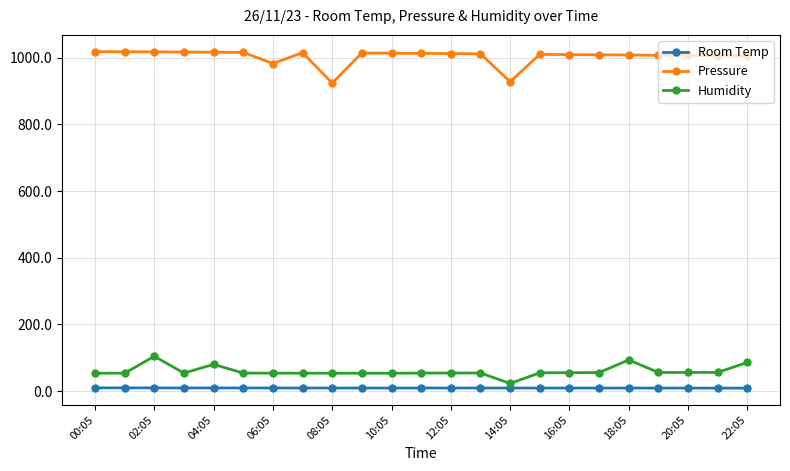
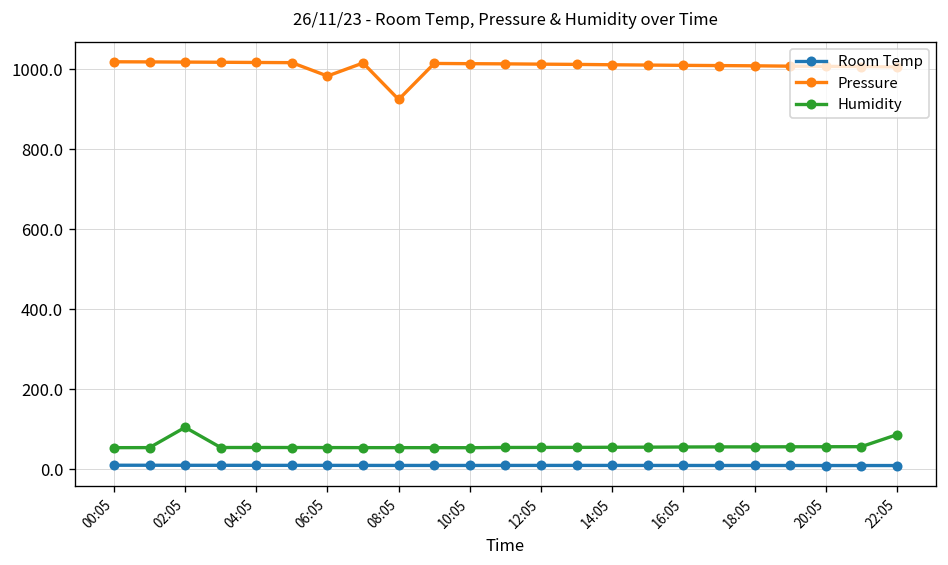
Humidity, 04:05: 80 -> 50
Pressure, 14:05: 930 -> 1010
Humidity, 14:05: 20 -> 50
Humidity, 18:05: 90 -> 60
